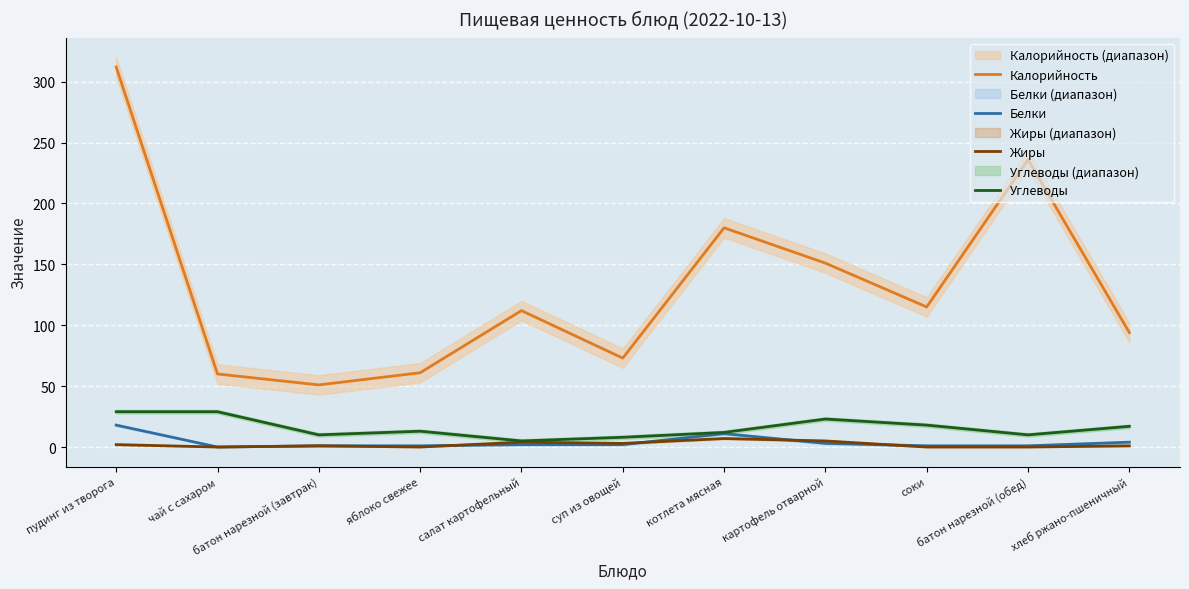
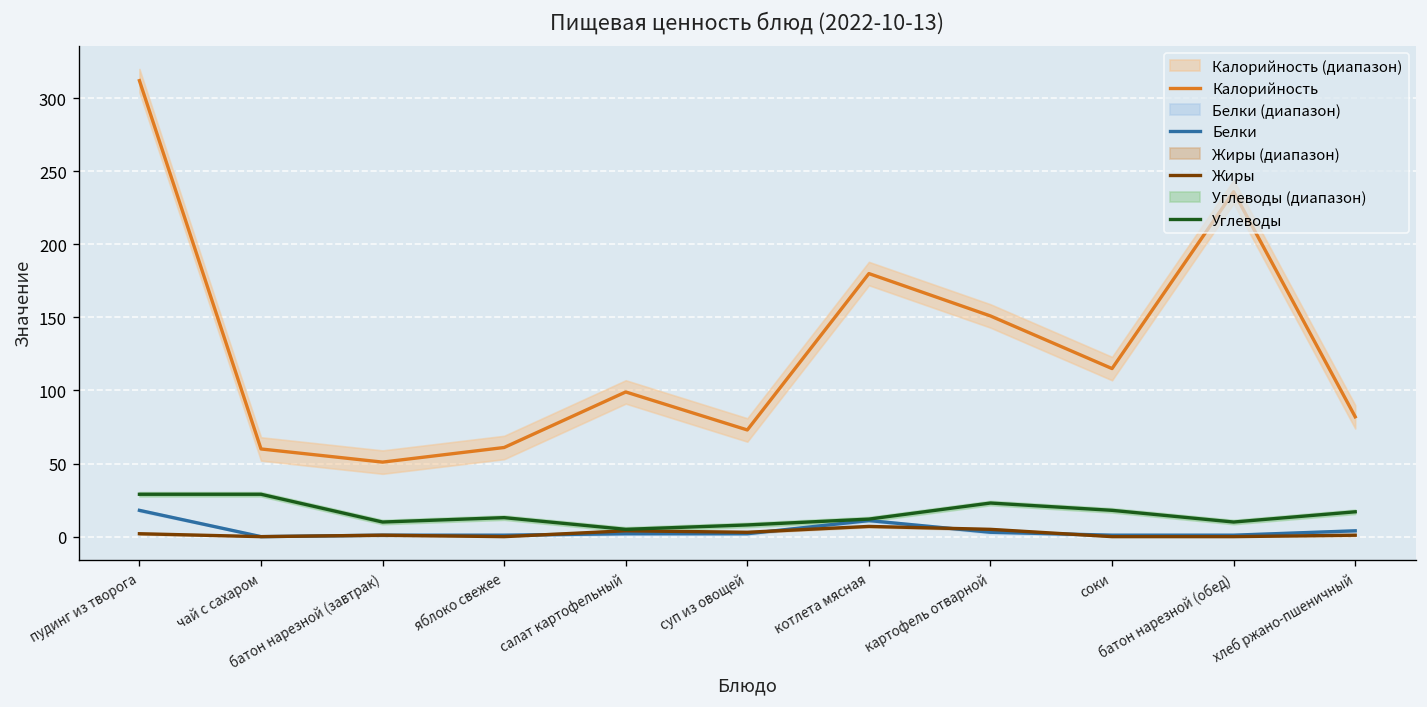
Калорийность, салат картофельный: 112 -> 99
Калорийность, хлеб ржано-пшеничный: 94 -> 82
